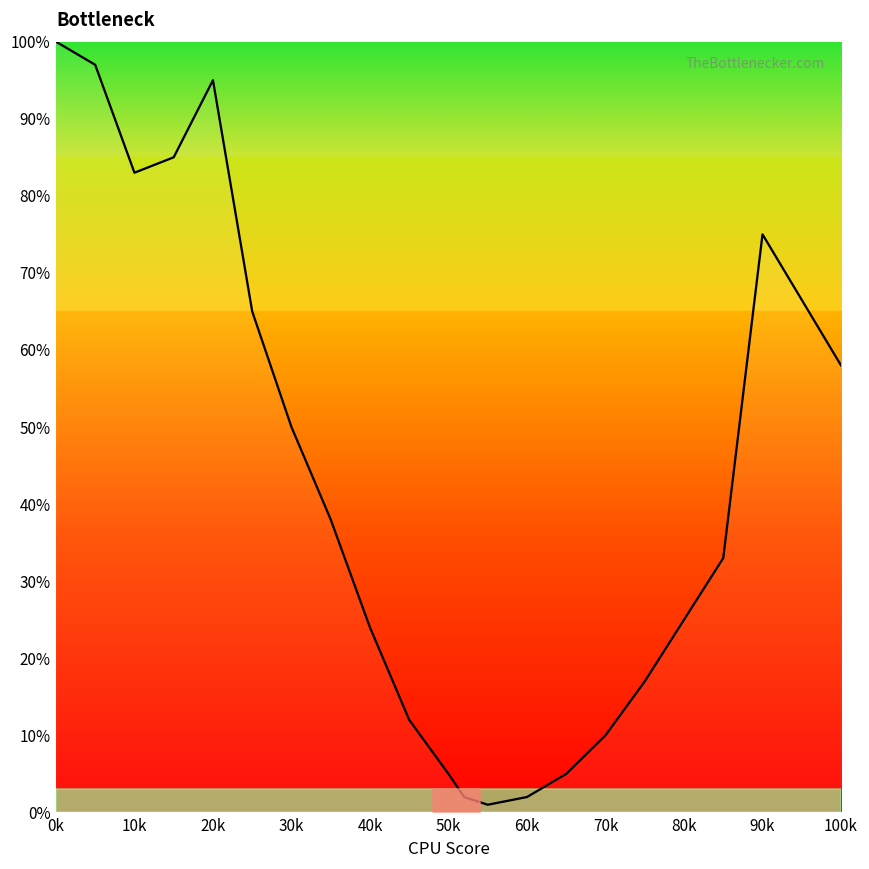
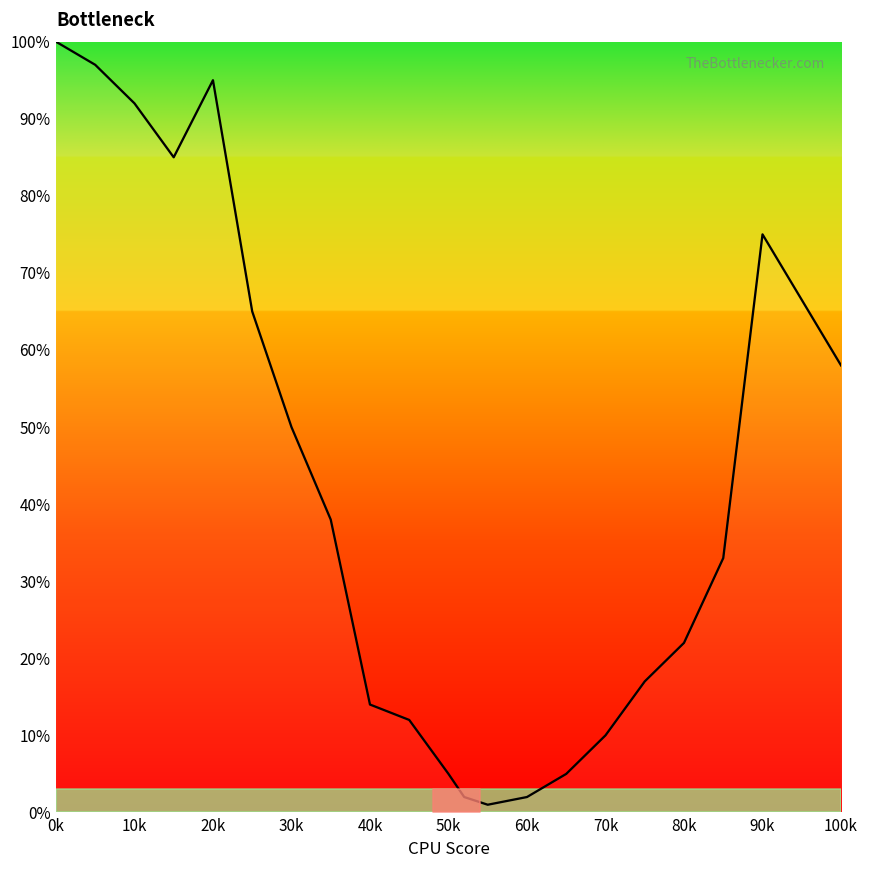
10k: 83% -> 92%
40k: 24% -> 14%
80k: 25% -> 22%
